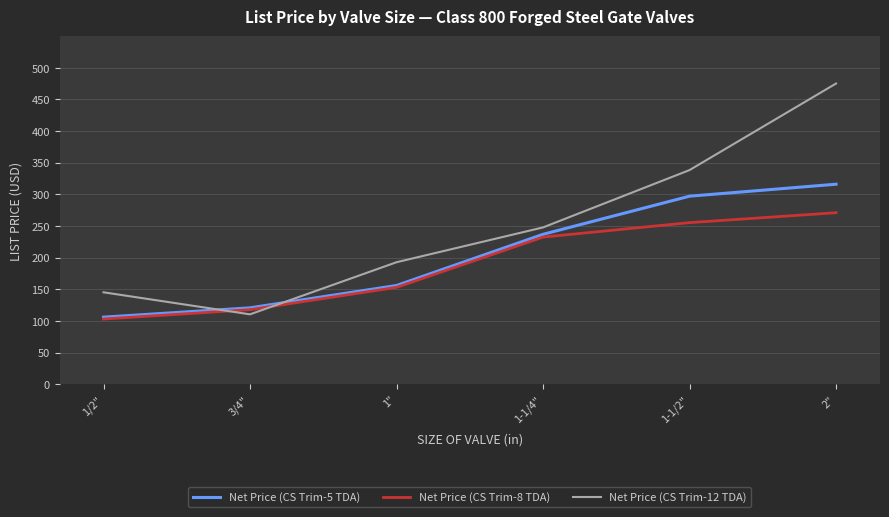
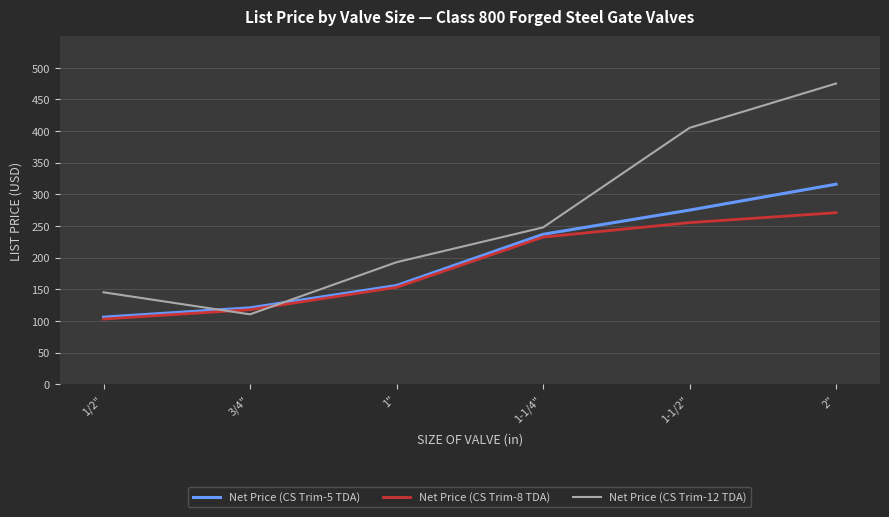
Net Price (CS Trim-5 TDA), 1-1/2": 300 -> 280
Net Price (CS Trim-12 TDA), 1-1/2": 340 -> 400
